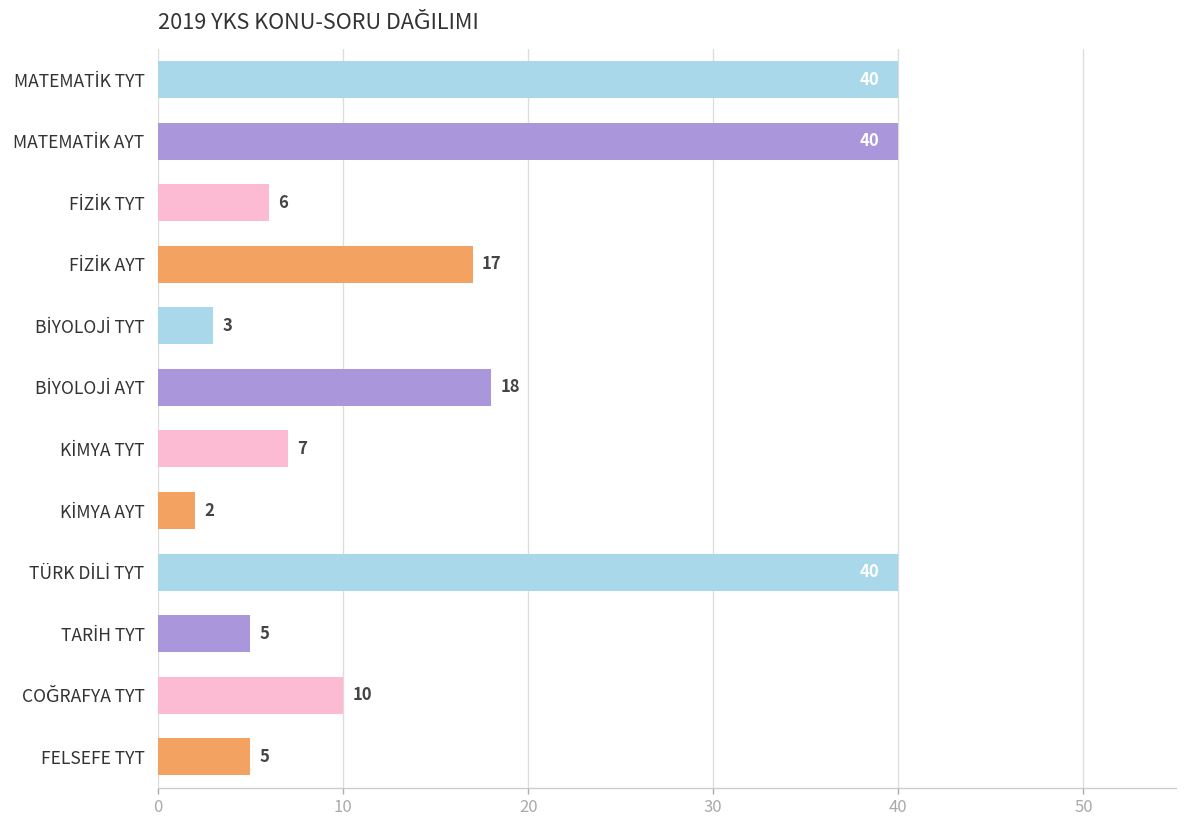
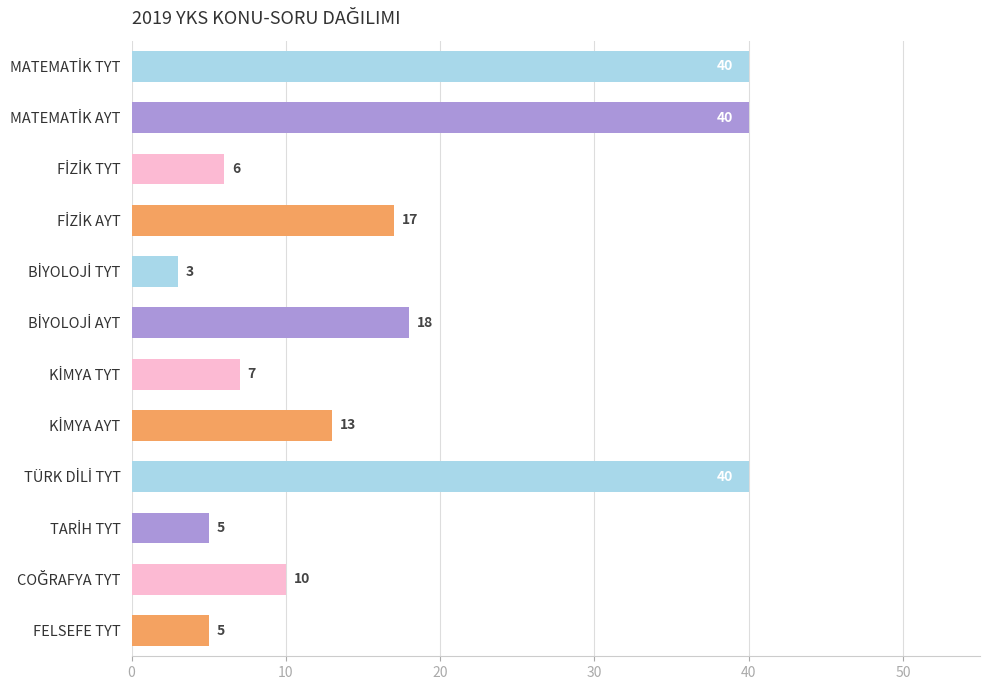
KİMYA AYT: 2 -> 13
